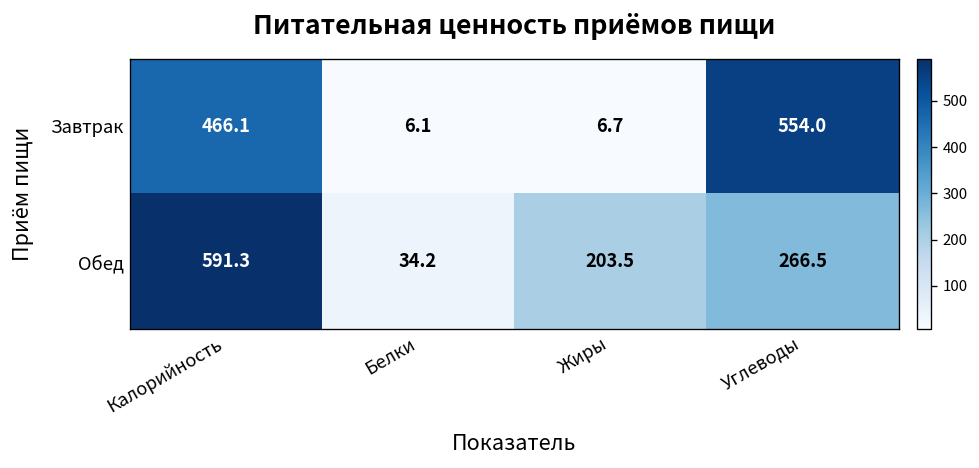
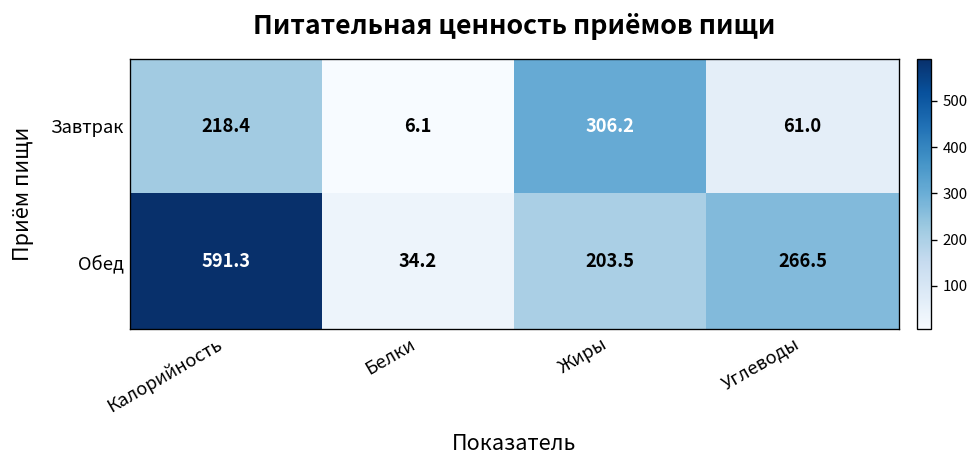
Завтрак, Калорийность: 466.1 -> 218.4
Завтрак, Жиры: 6.7 -> 306.2
Завтрак, Углеводы: 554.0 -> 61.0
